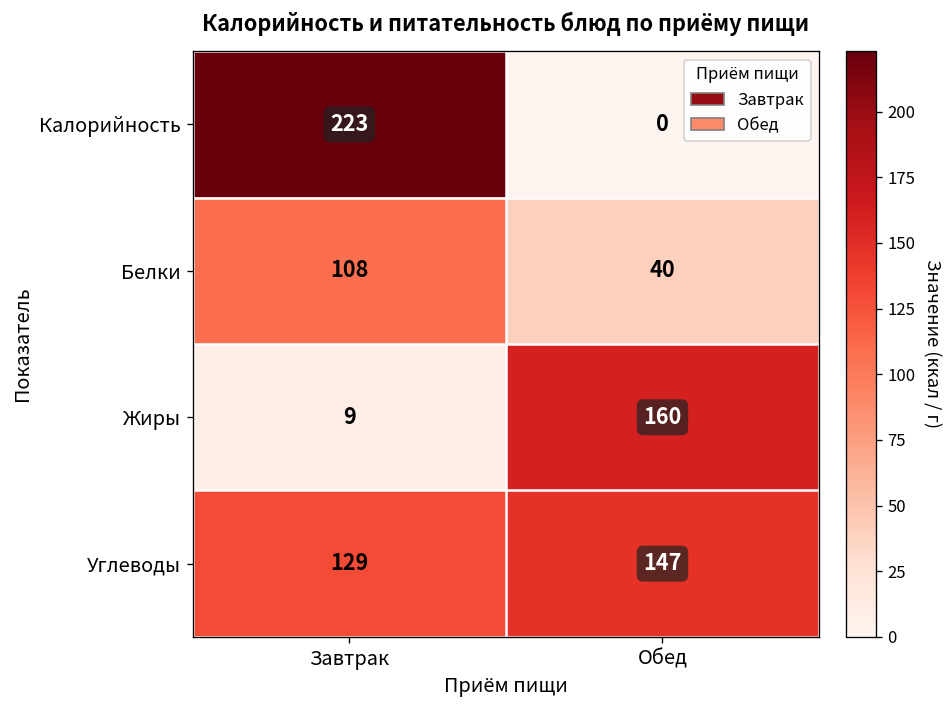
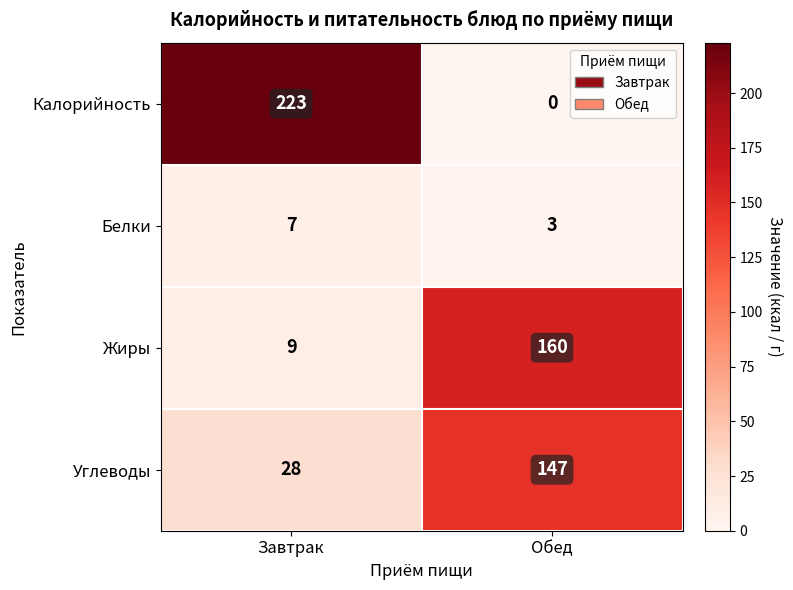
Белки, Завтрак: 108 -> 7
Белки, Обед: 40 -> 3
Углеводы, Завтрак: 129 -> 28
